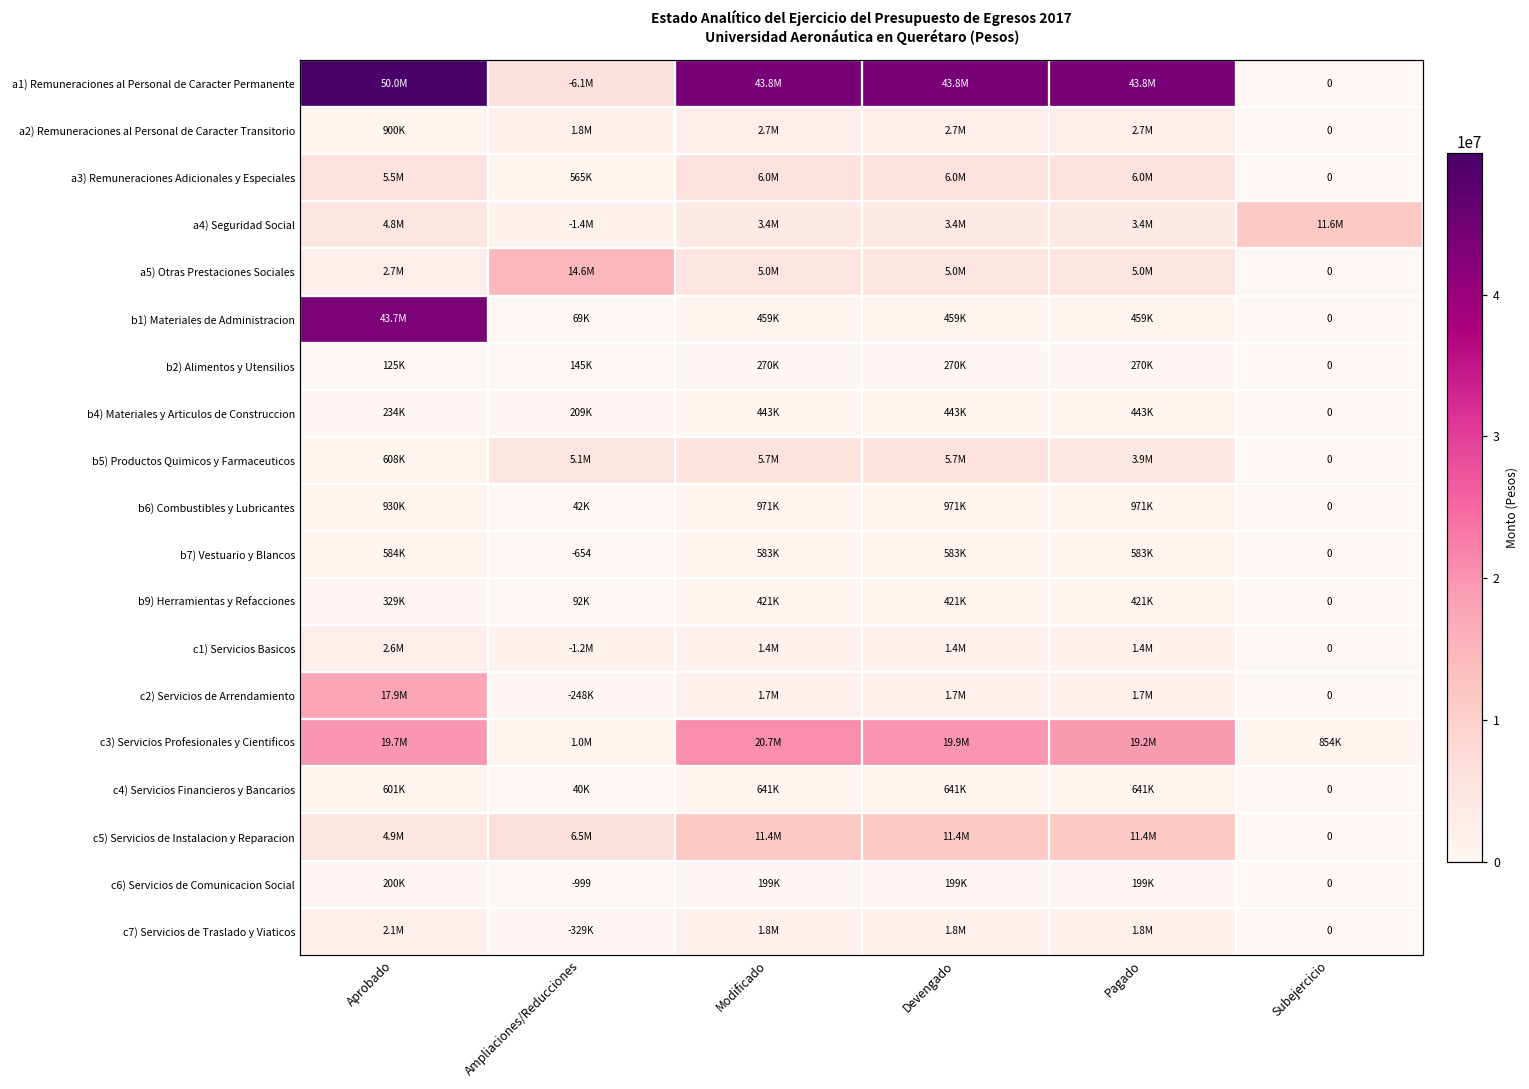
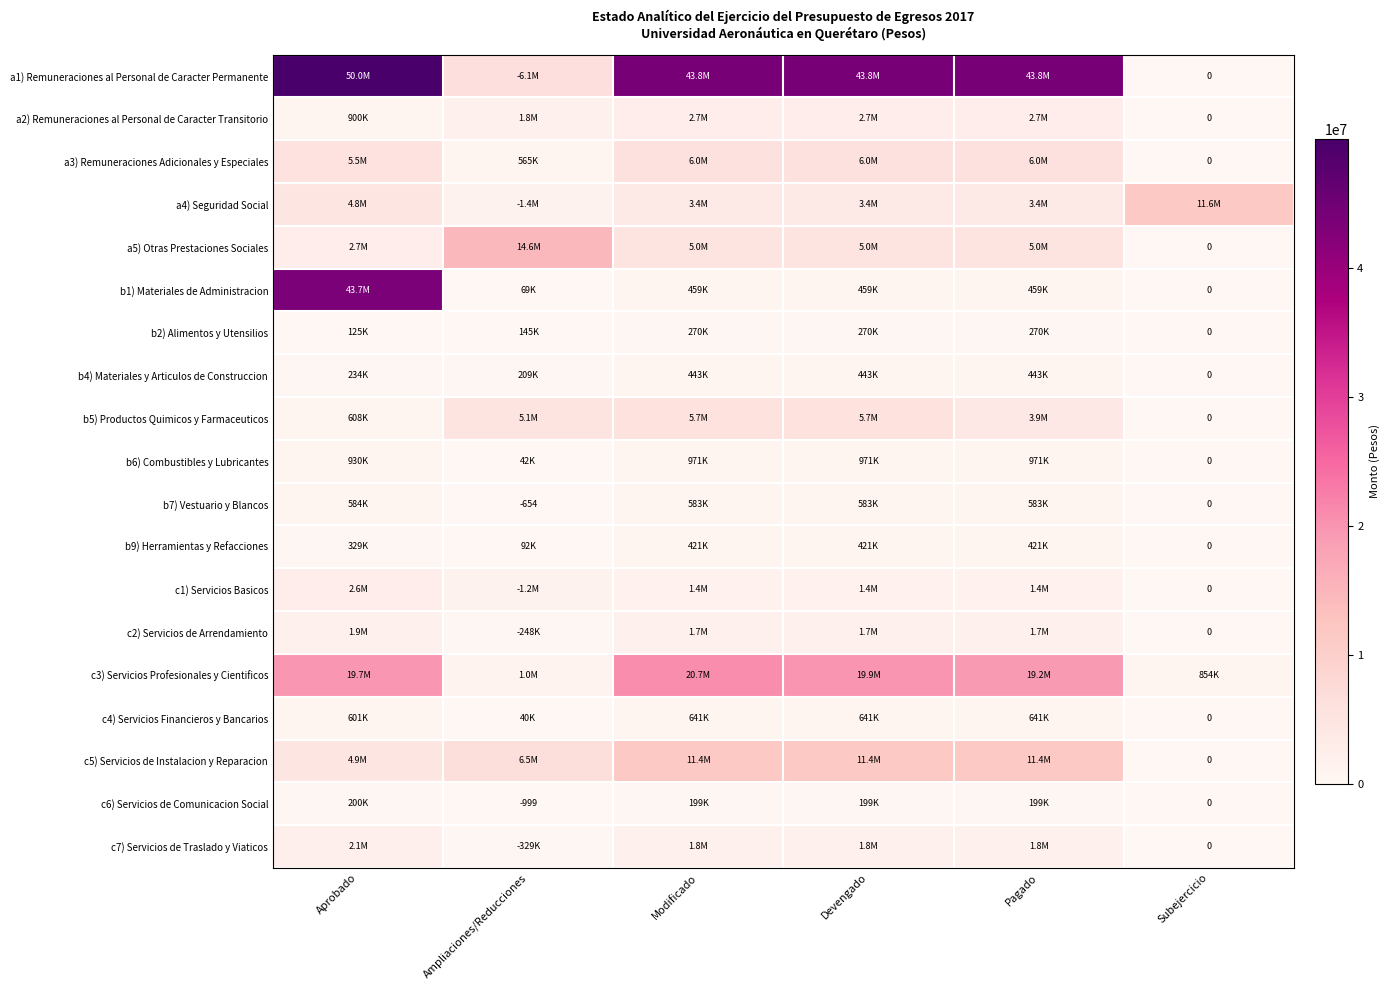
c2) Servicios de Arrendamiento, Aprobado: 17.9M -> 1.9M
